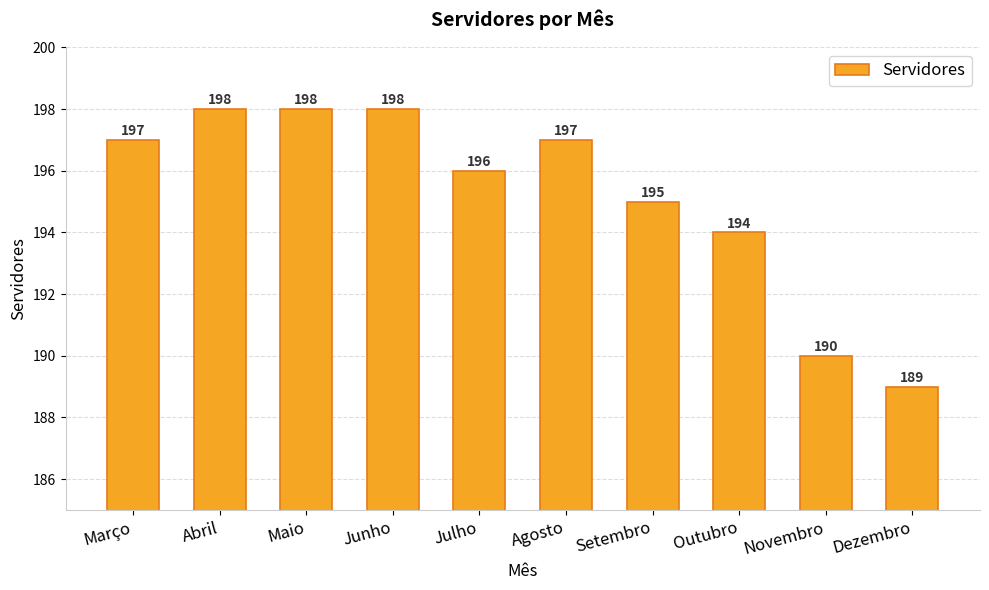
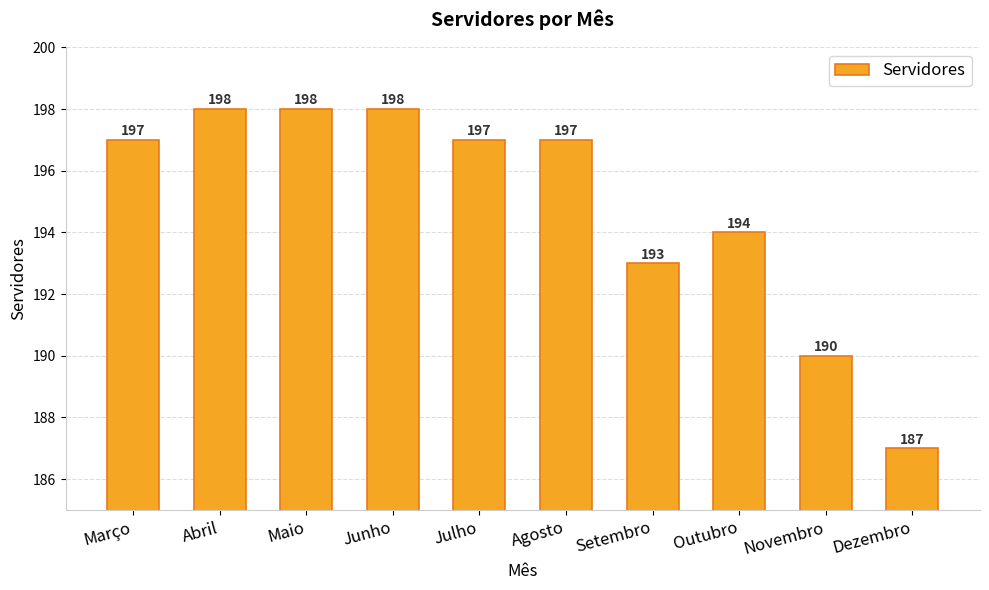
Julho: 196 -> 197
Setembro: 195 -> 193
Dezembro: 189 -> 187
